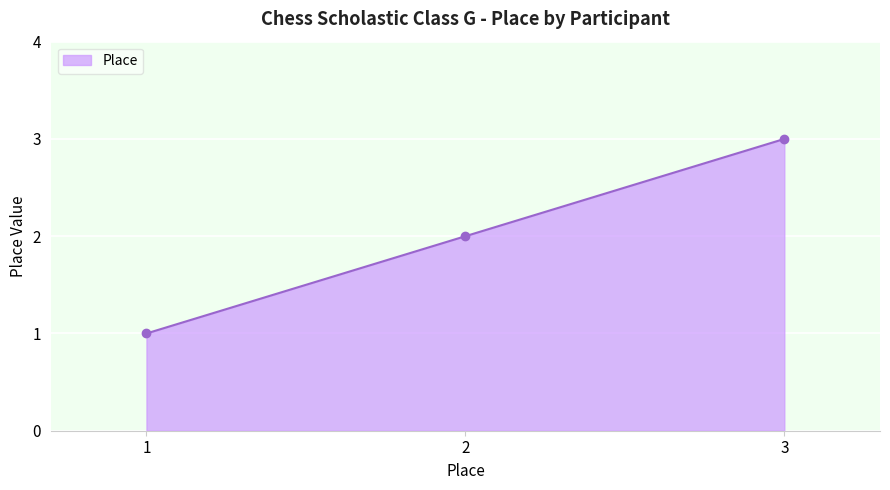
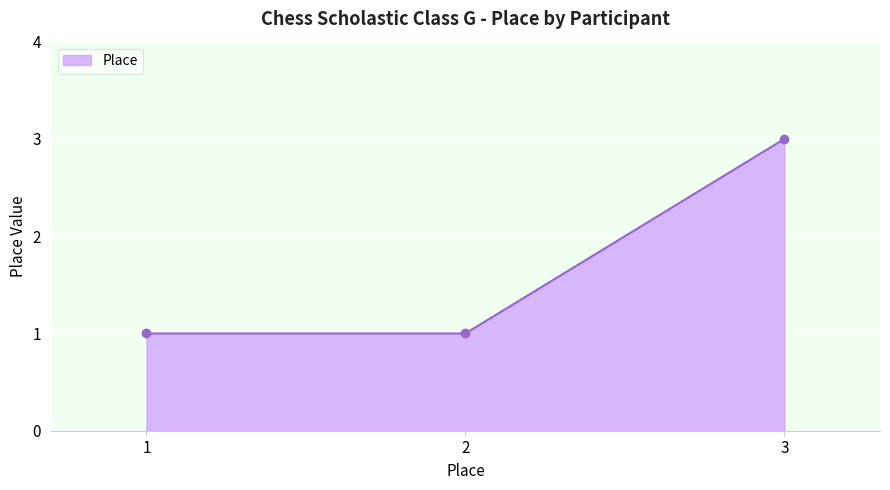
2: 2 -> 1
